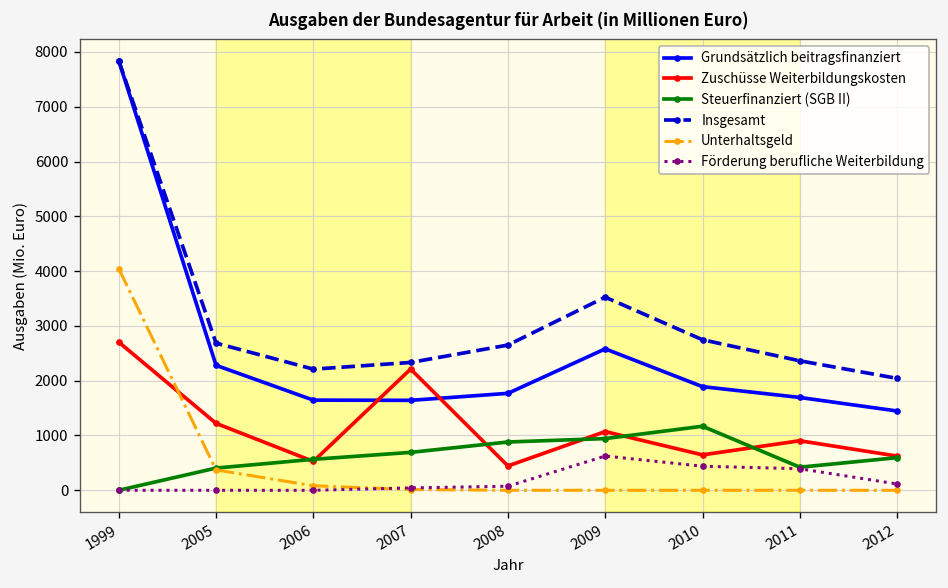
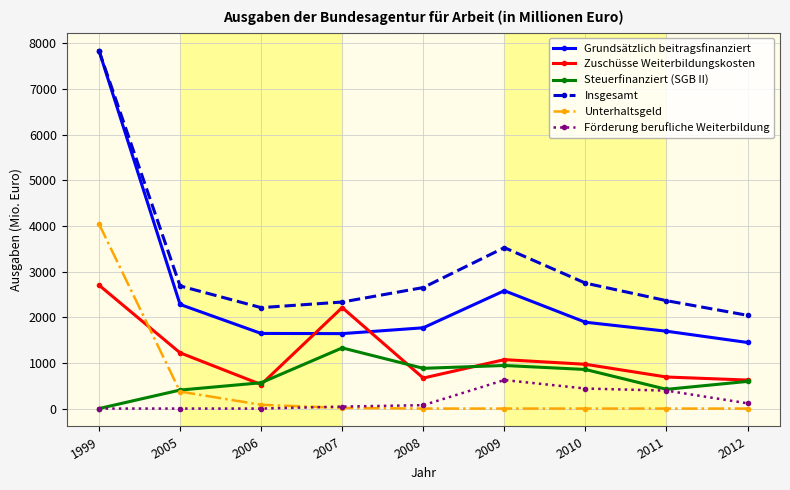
Steuerfinanziert (SGB II), 2007: 700 -> 1300
Zuschüsse Weiterbildungskosten, 2008: 400 -> 700
Zuschüsse Weiterbildungskosten, 2010: 600 -> 1000
Steuerfinanziert (SGB II), 2010: 1200 -> 900
Zuschüsse Weiterbildungskosten, 2011: 900 -> 700
